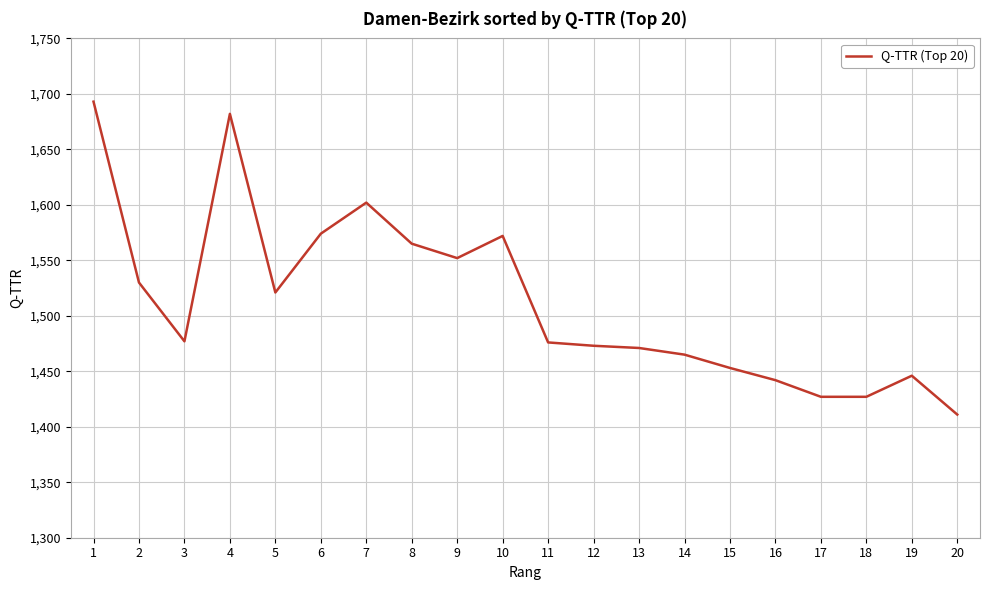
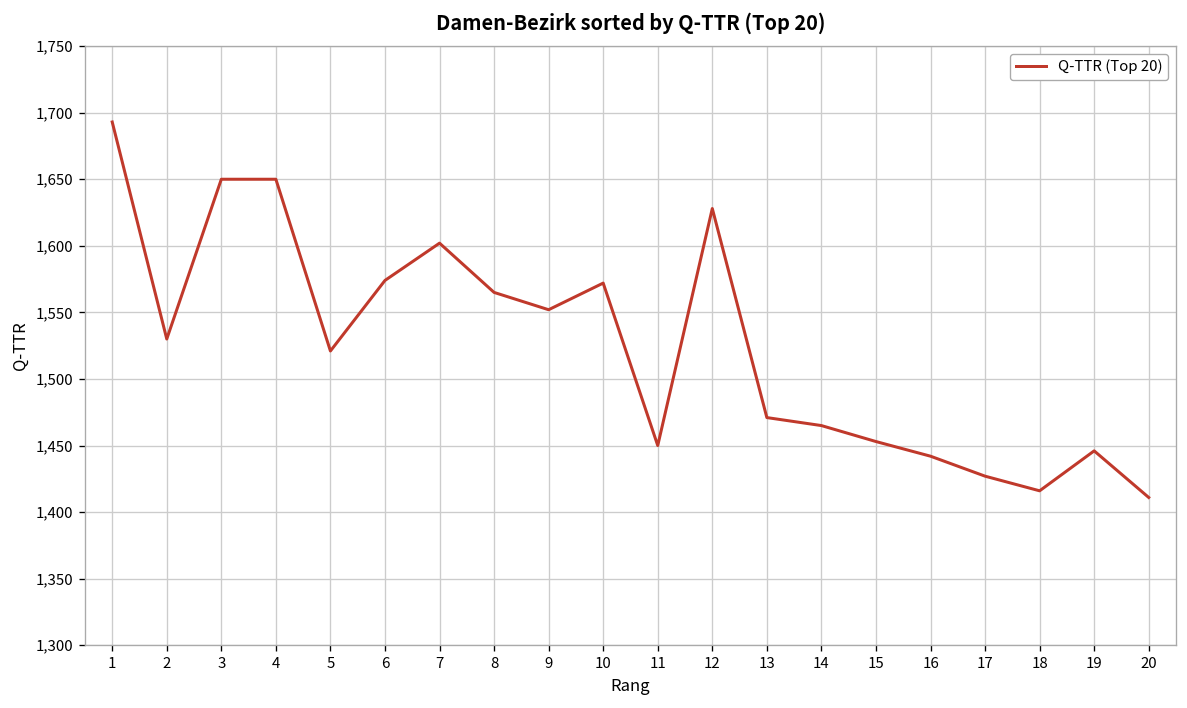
3: 1,477 -> 1,650
4: 1,682 -> 1,650
11: 1,476 -> 1,450
12: 1,473 -> 1,628
18: 1,427 -> 1,416
